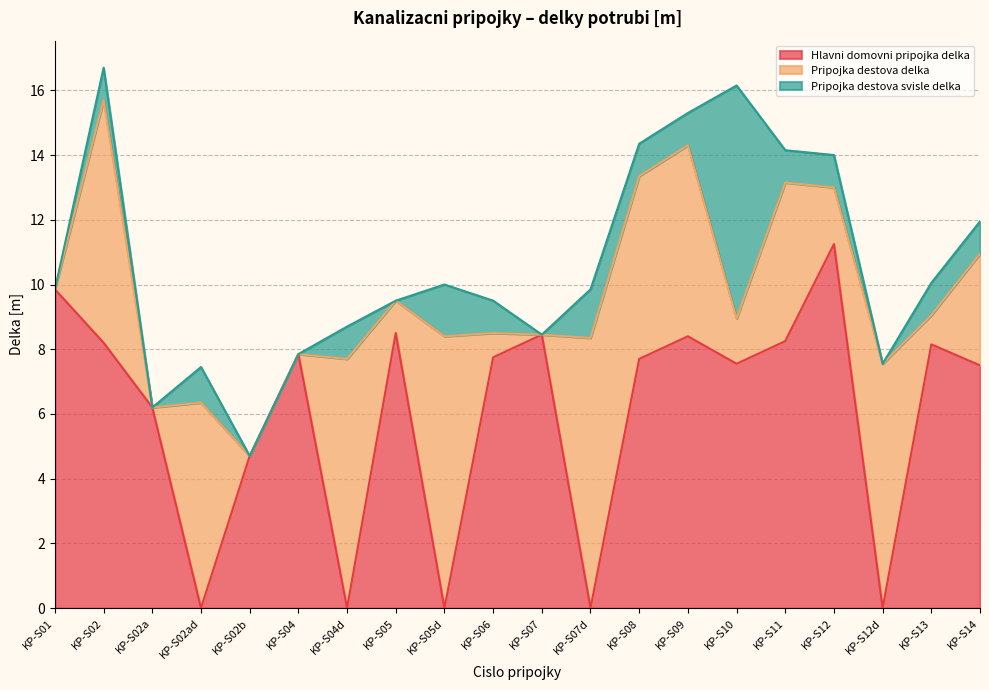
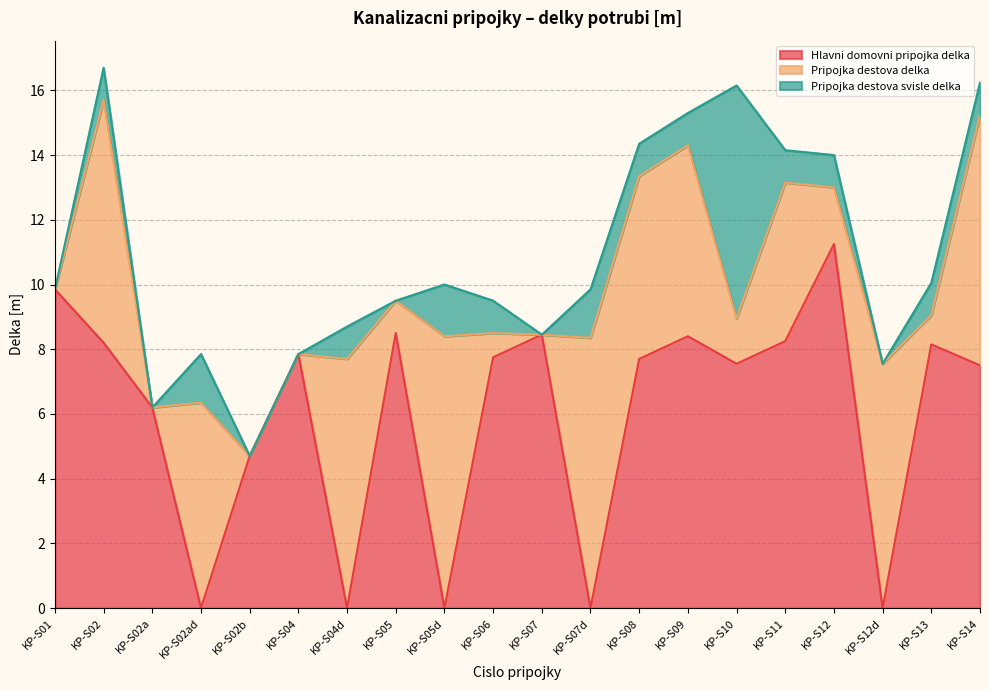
Pripojka destova svisle delka, KP-S02ad: 1.1 -> 1.5
Pripojka destova delka, KP-S14: 3.4 -> 7.7
